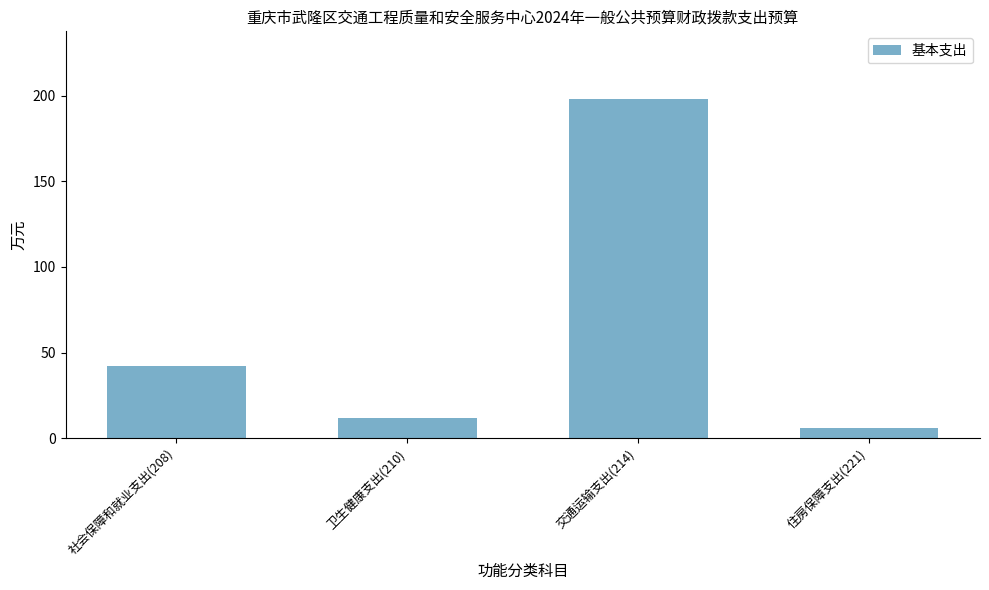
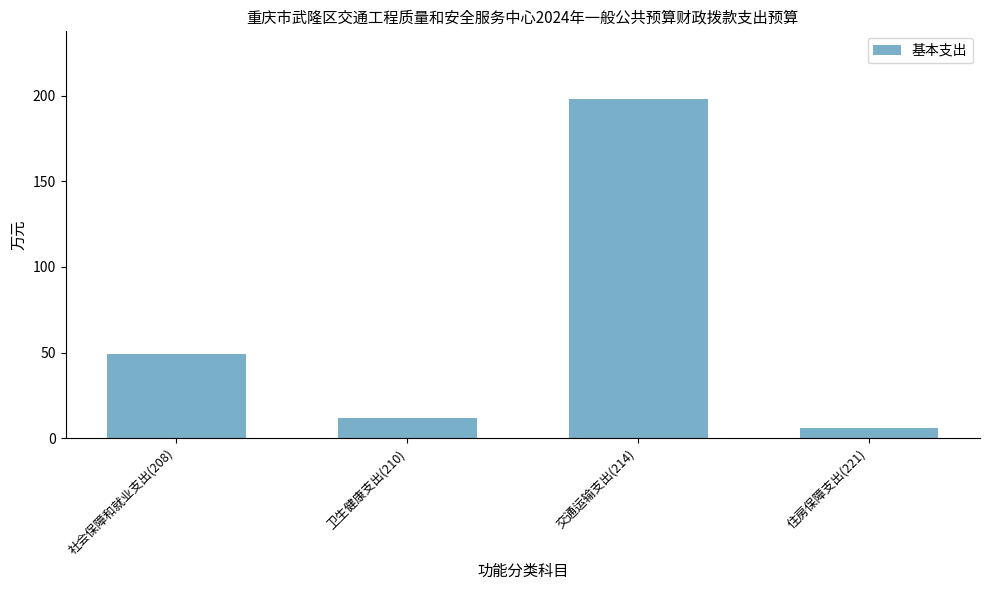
社会保障和就业支出(208): 42 -> 49
